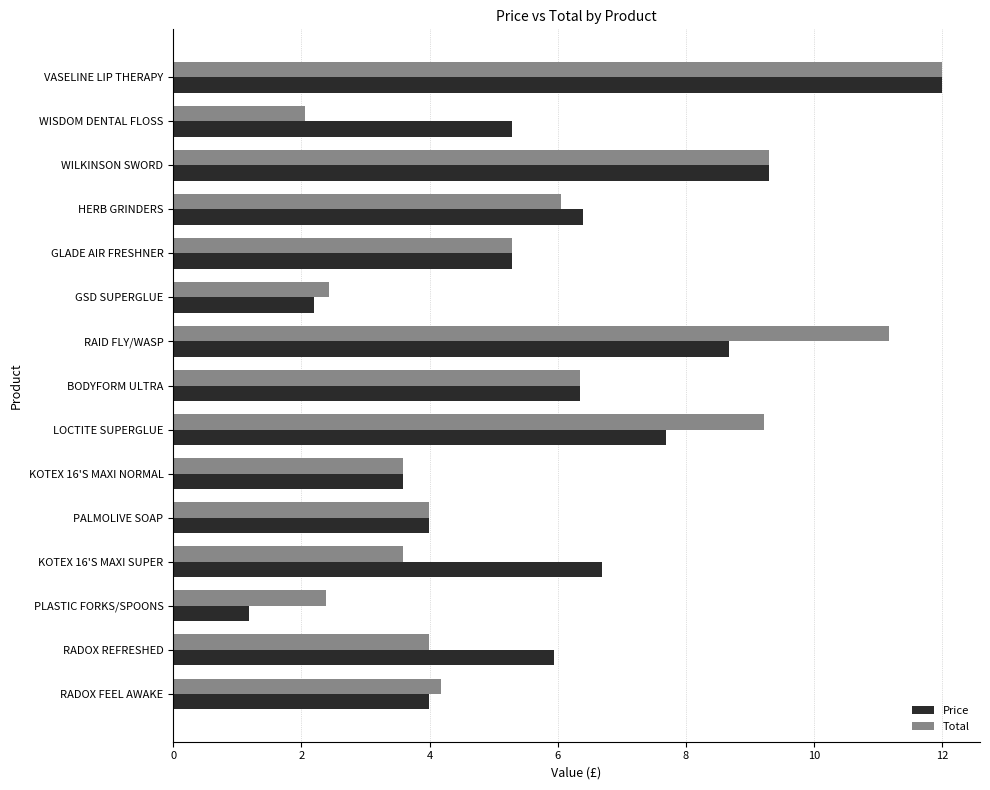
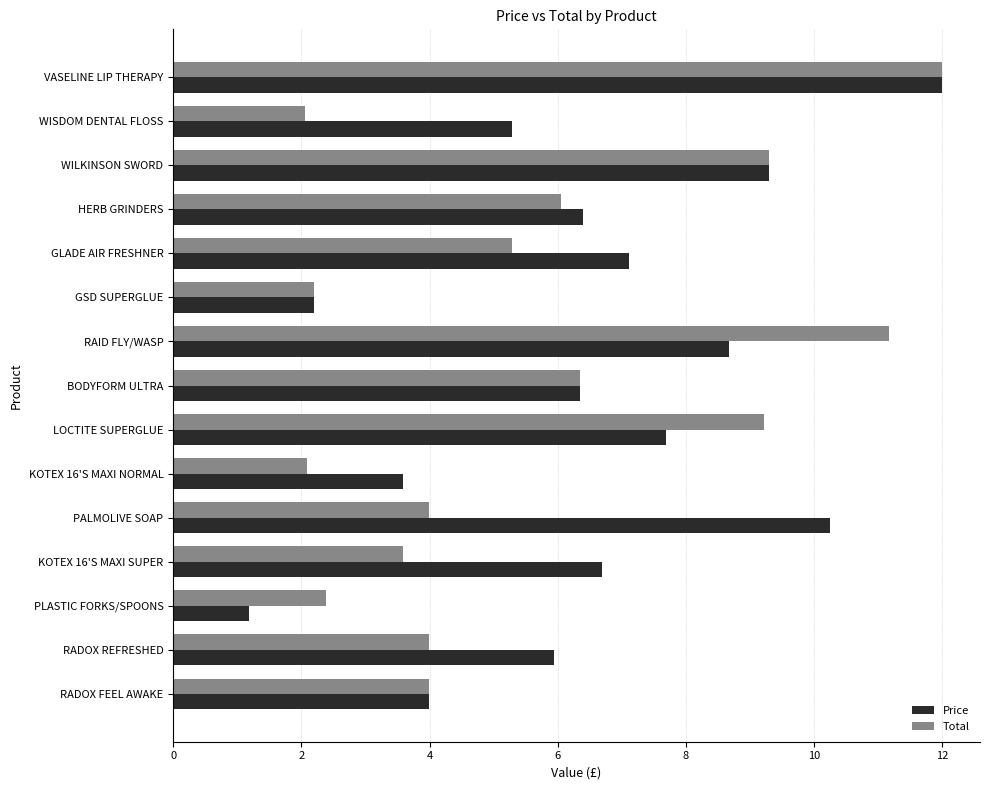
Price, GLADE AIR FRESHNER: 5.3 -> 7.1
Total, GSD SUPERGLUE: 2.4 -> 2.2
Total, KOTEX 16'S MAXI NORMAL: 3.6 -> 2.1
Price, PALMOLIVE SOAP: 4.0 -> 10.3
Total, RADOX FEEL AWAKE: 4.2 -> 4.0
